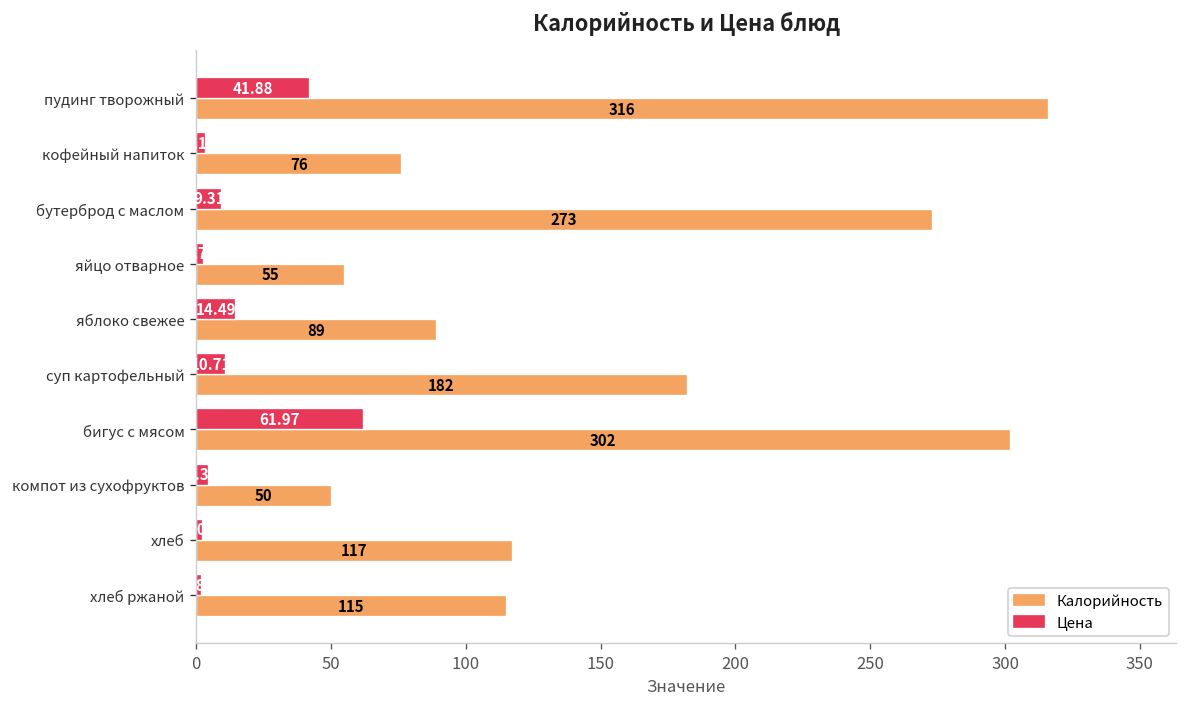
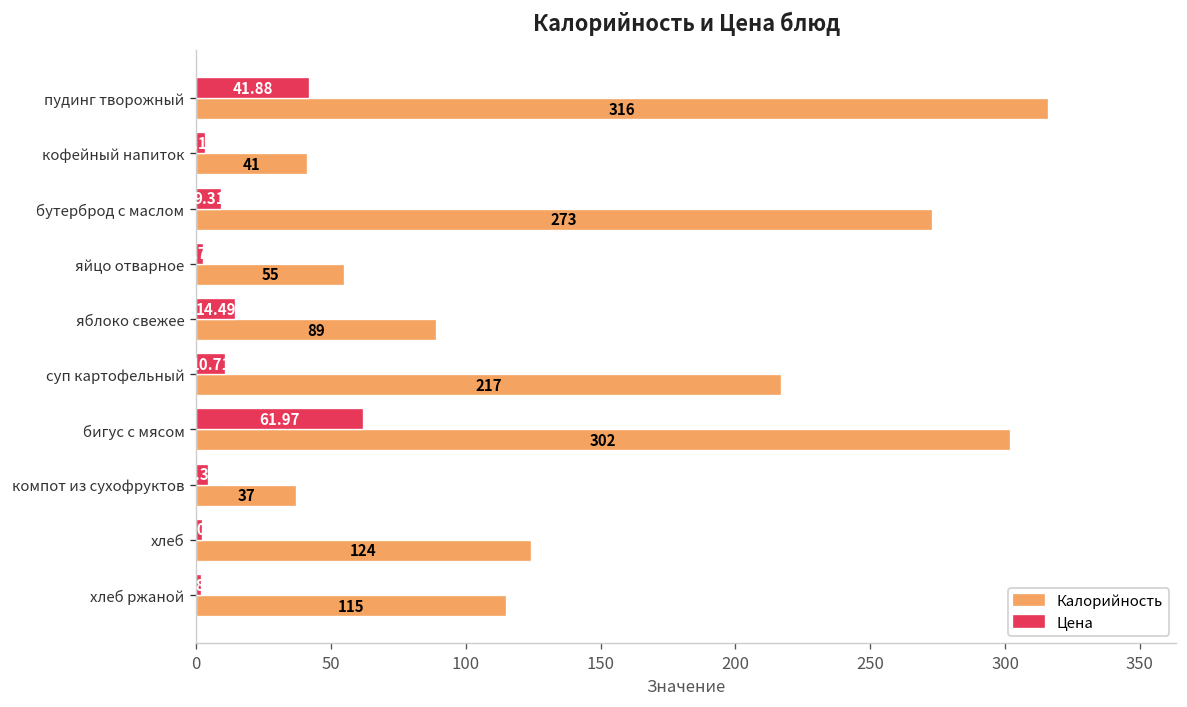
Калорийность, кофейный напиток: 76 -> 41
Калорийность, суп картофельный: 182 -> 217
Калорийность, компот из сухофруктов: 50 -> 37
Калорийность, хлеб: 117 -> 124
